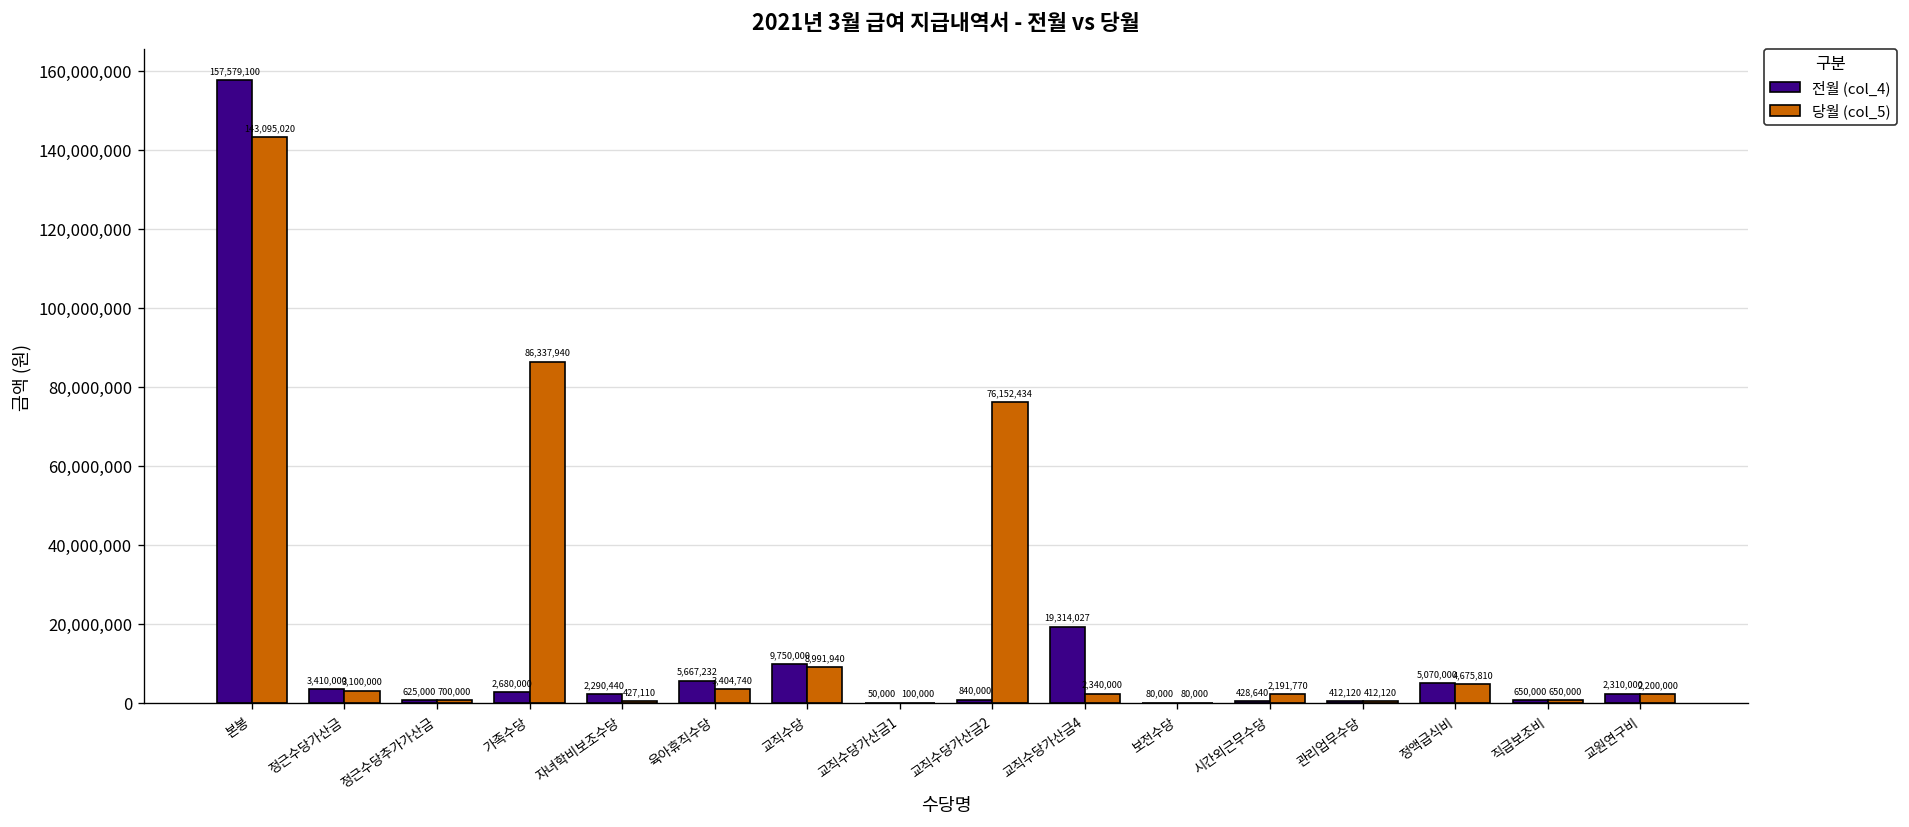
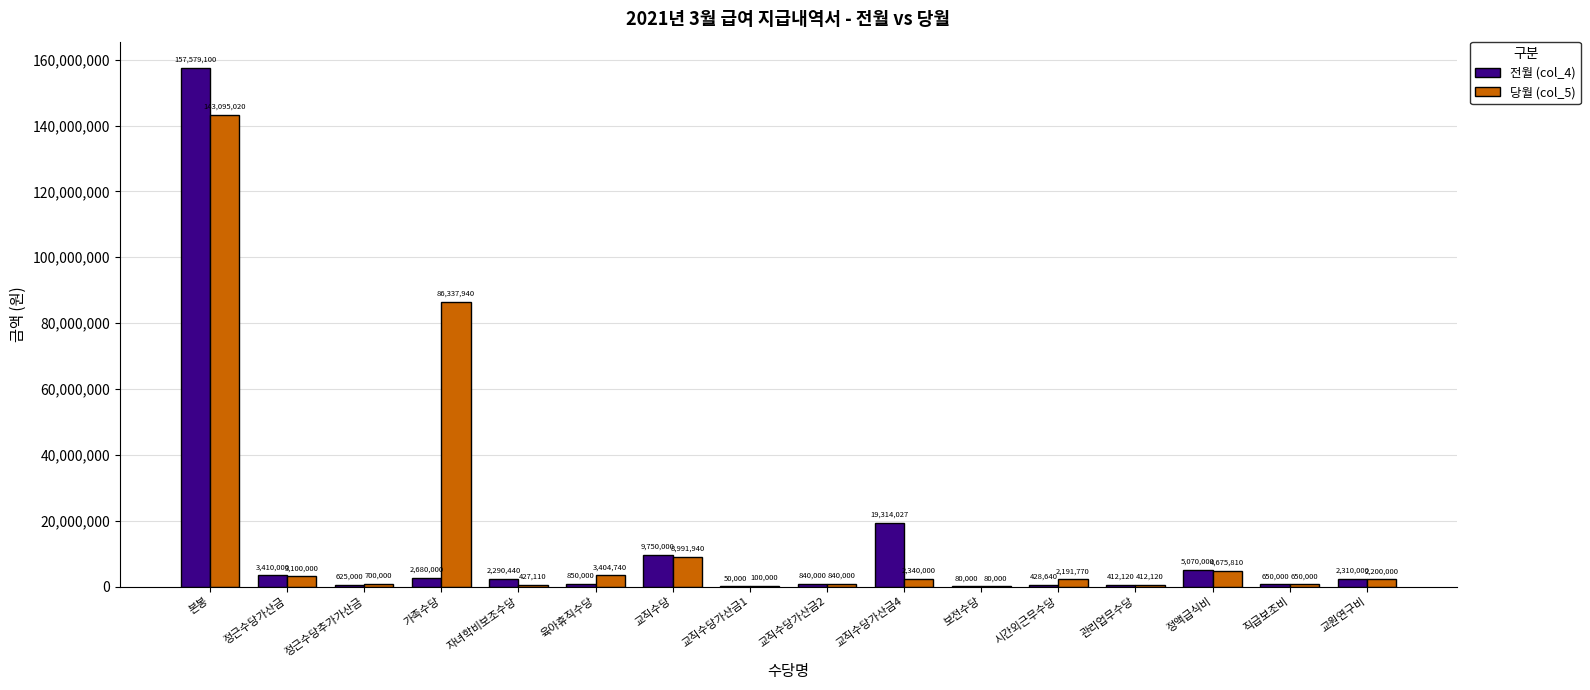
전월 (col_4), 육아휴직수당: 5,667,232 -> 850,000
당월 (col_5), 교직수당가산금2: 76,152,434 -> 840,000
